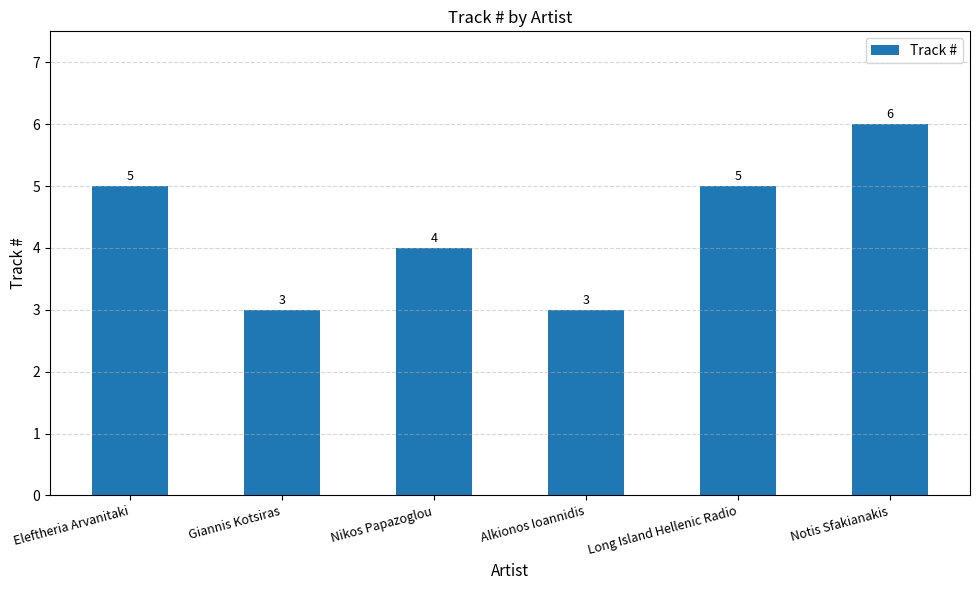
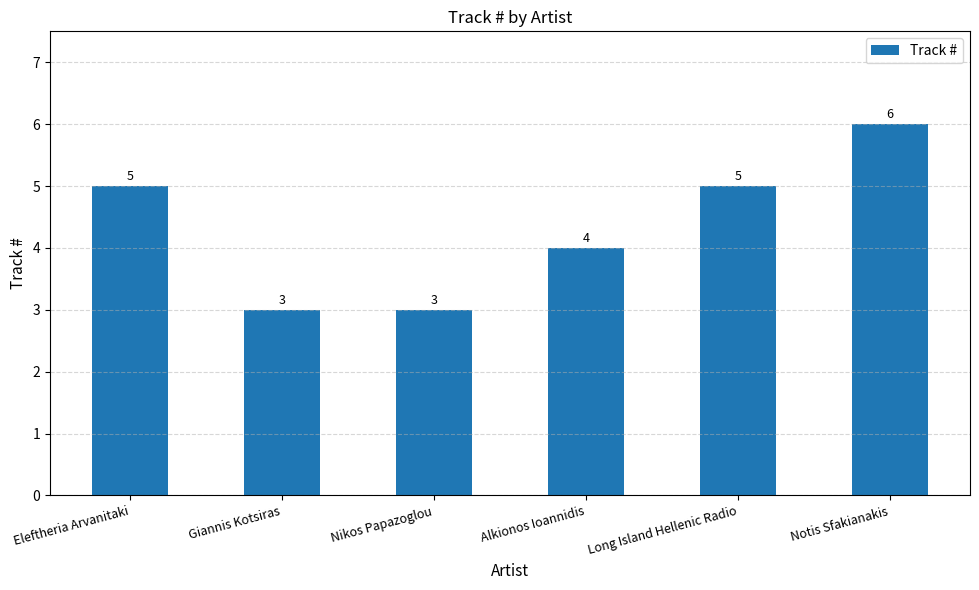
Nikos Papazoglou: 4 -> 3
Alkionos Ioannidis: 3 -> 4
